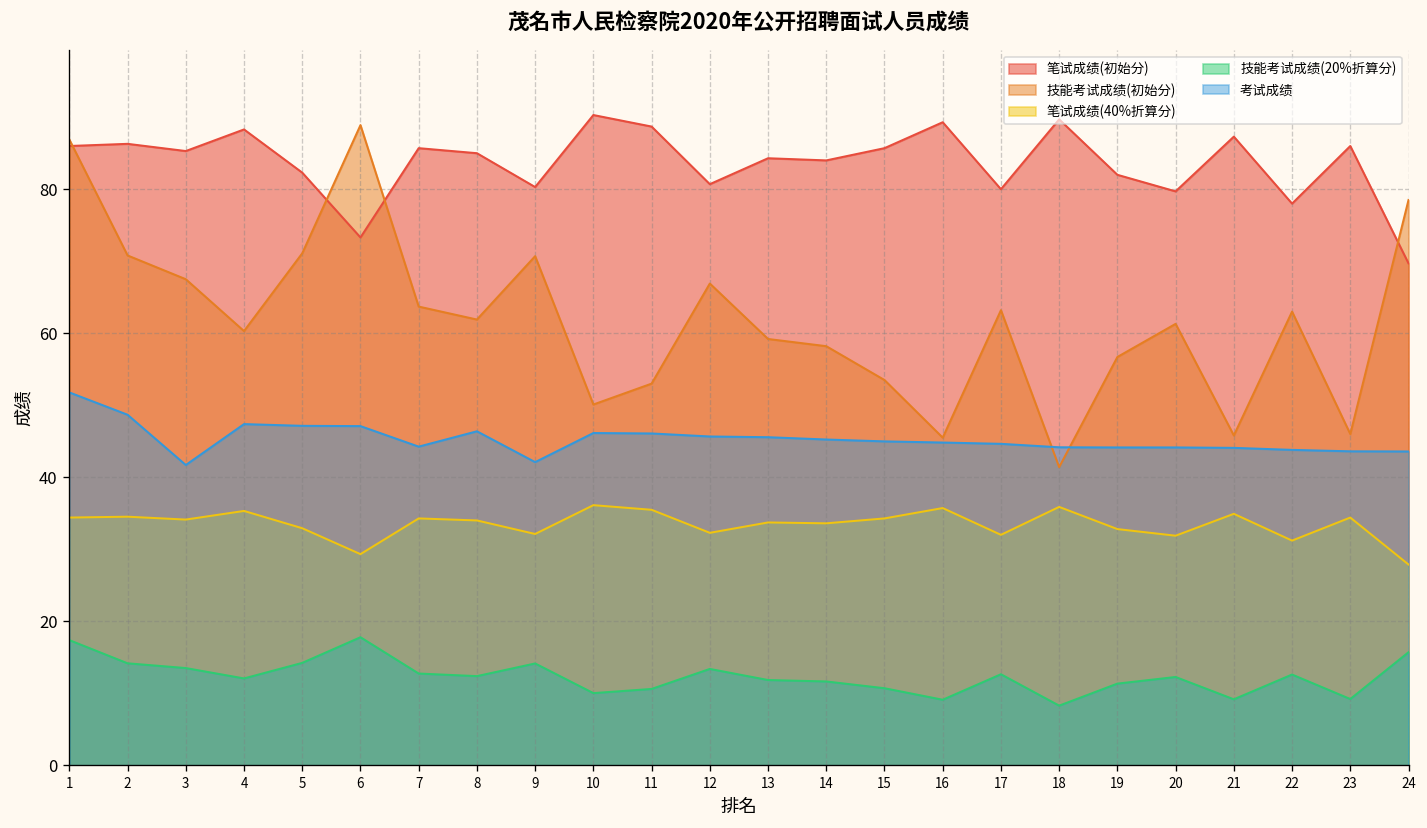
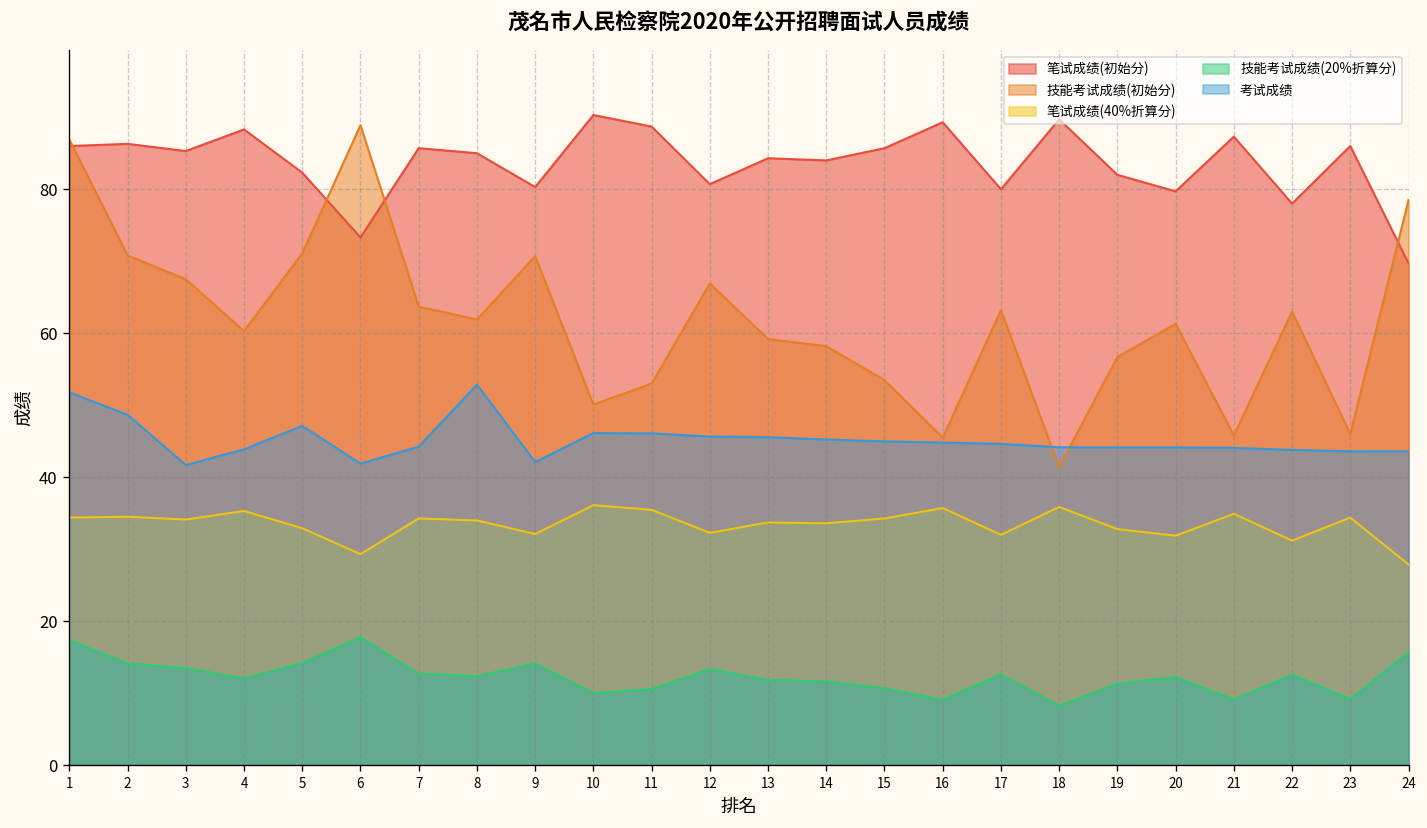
考试成绩, 4: 47 -> 44
考试成绩, 6: 47 -> 42
考试成绩, 8: 46 -> 53
